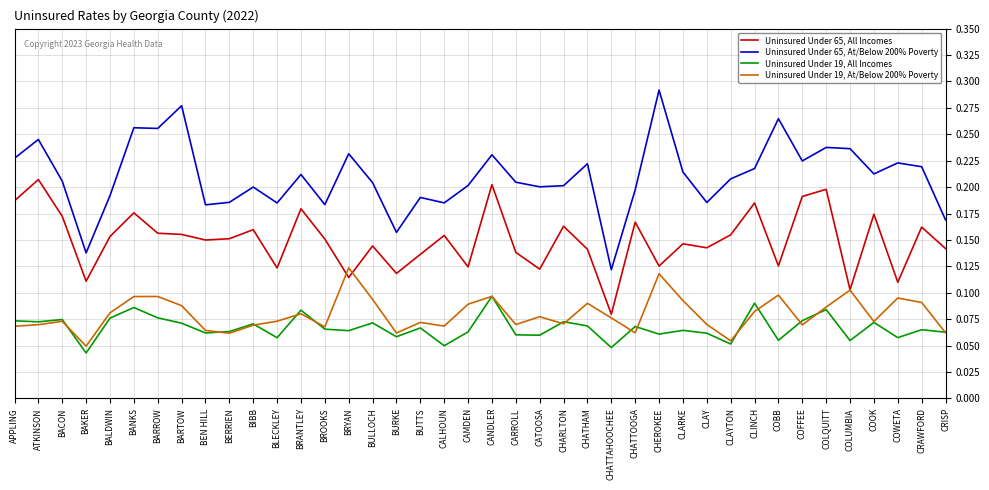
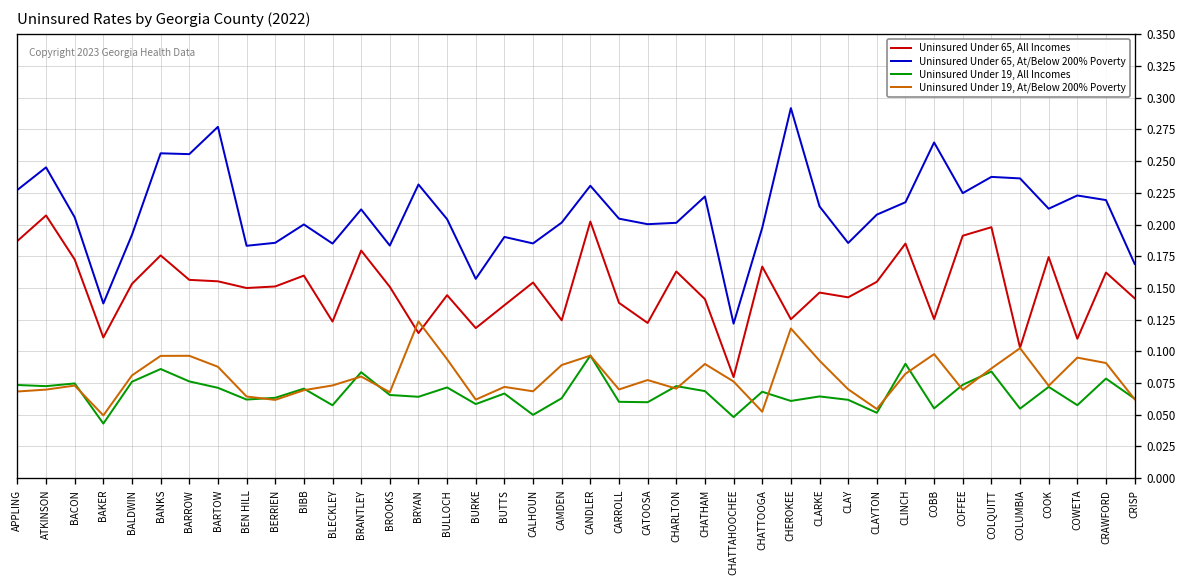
Uninsured Under 19, At/Below 200% Poverty, CHATTOOGA: 0.062 -> 0.052
Uninsured Under 19, All Incomes, CRAWFORD: 0.065 -> 0.078
